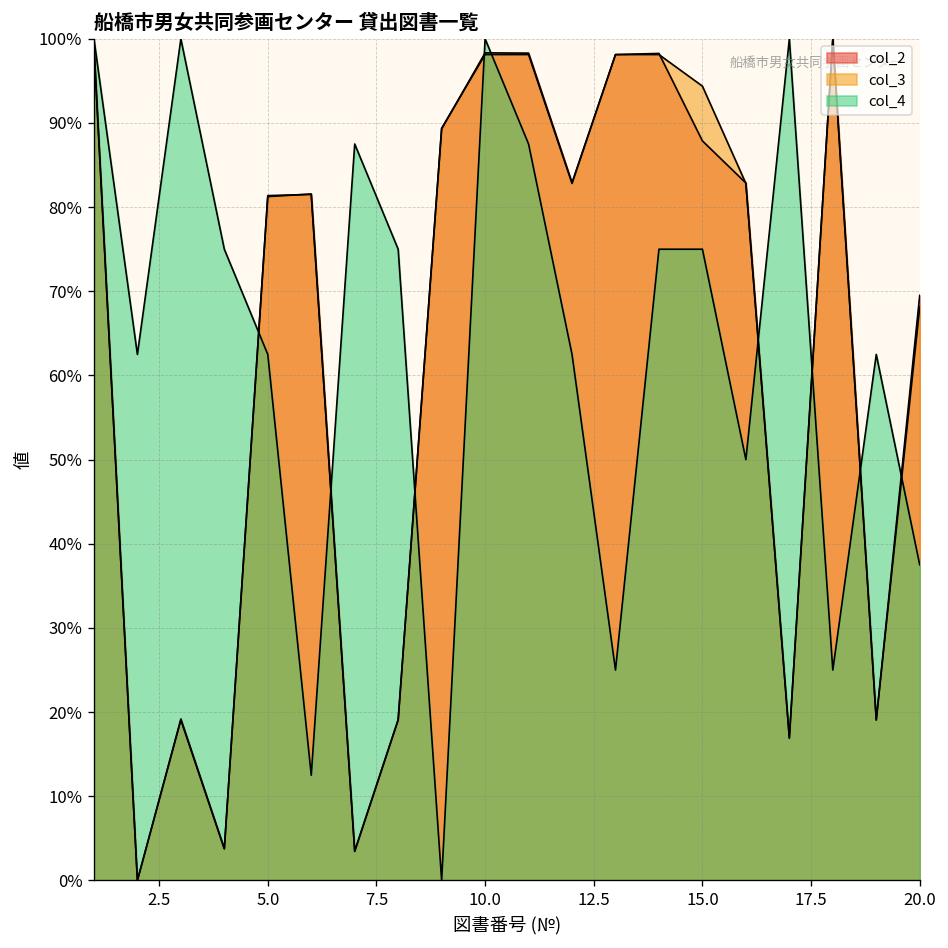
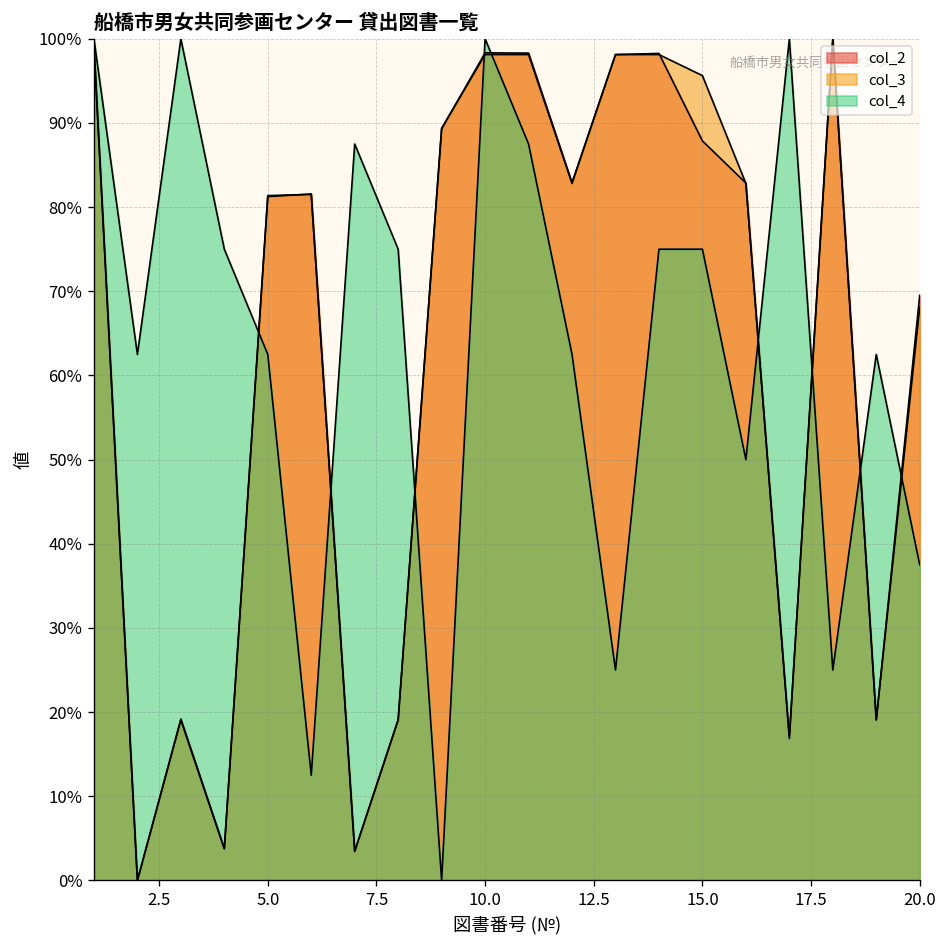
col_3, 15.0: 94% -> 96%
